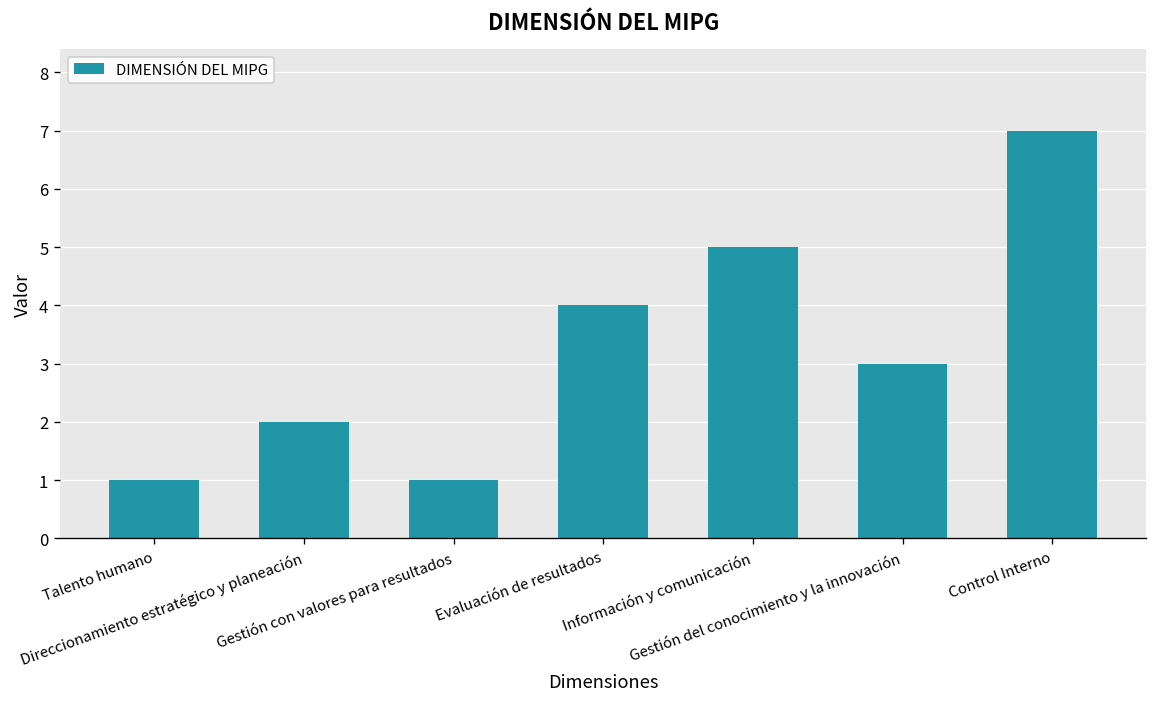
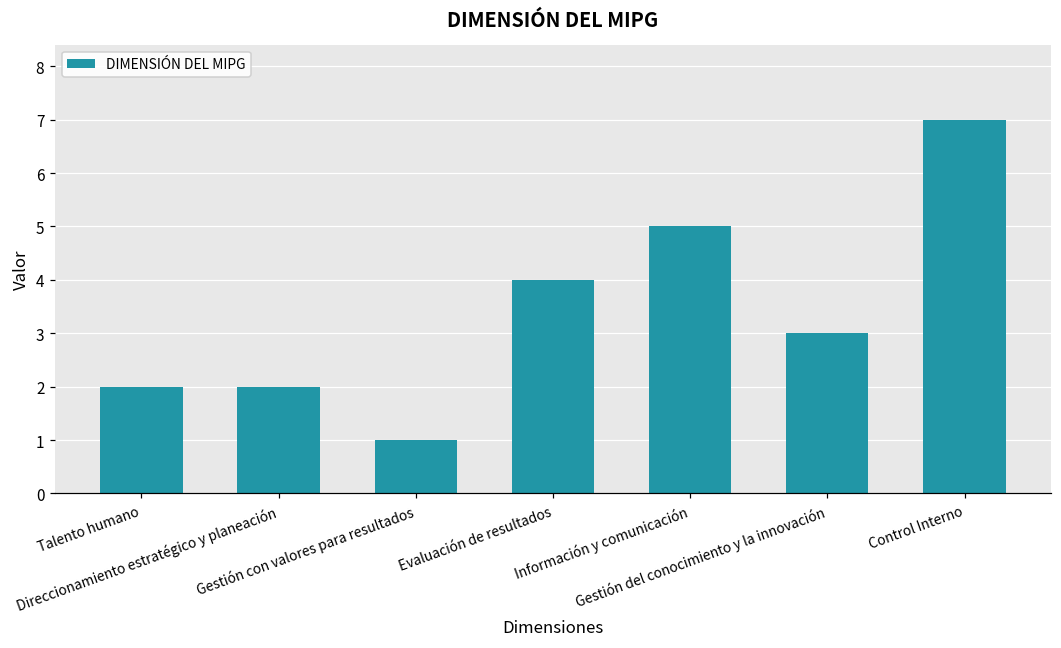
Talento humano: 1 -> 2
